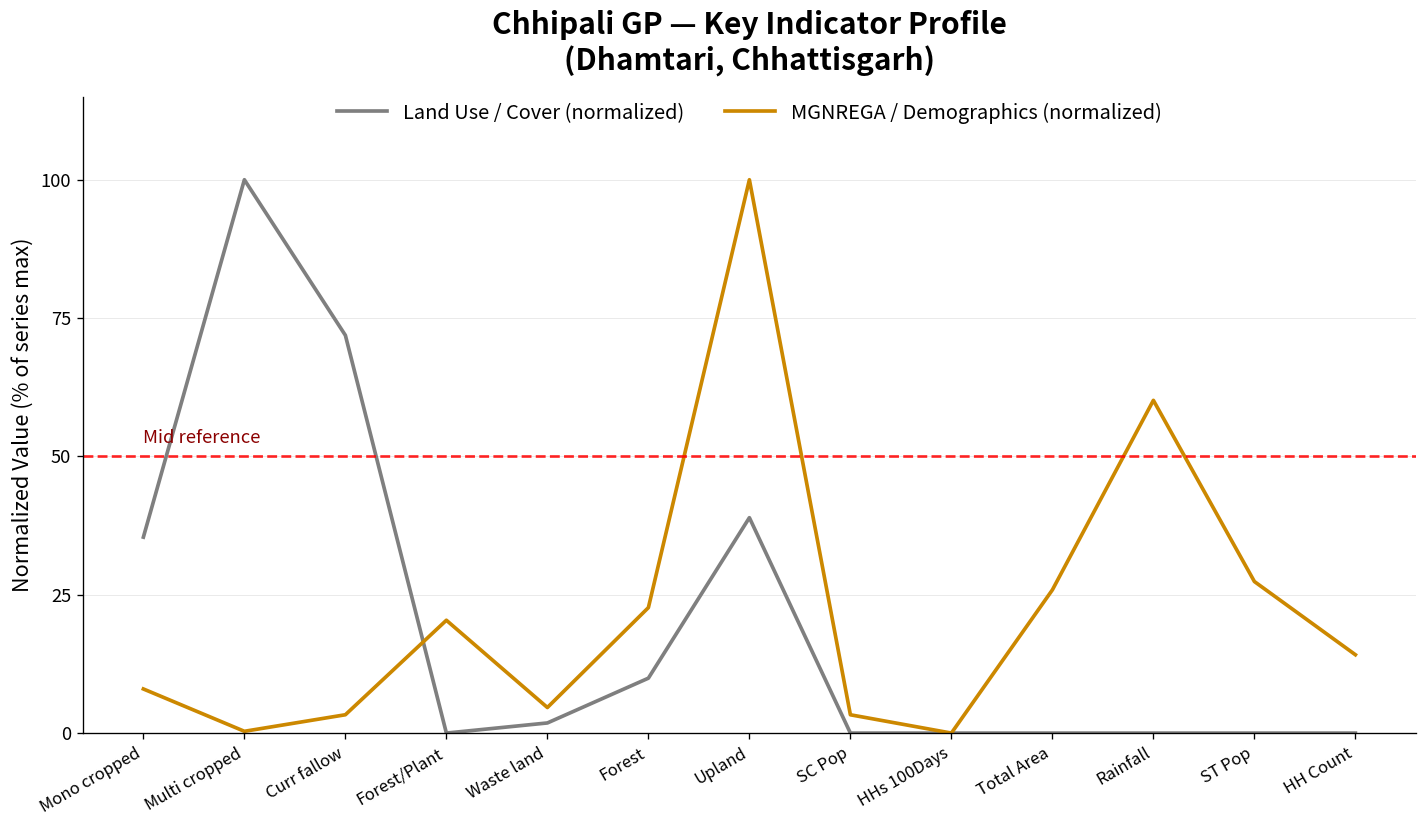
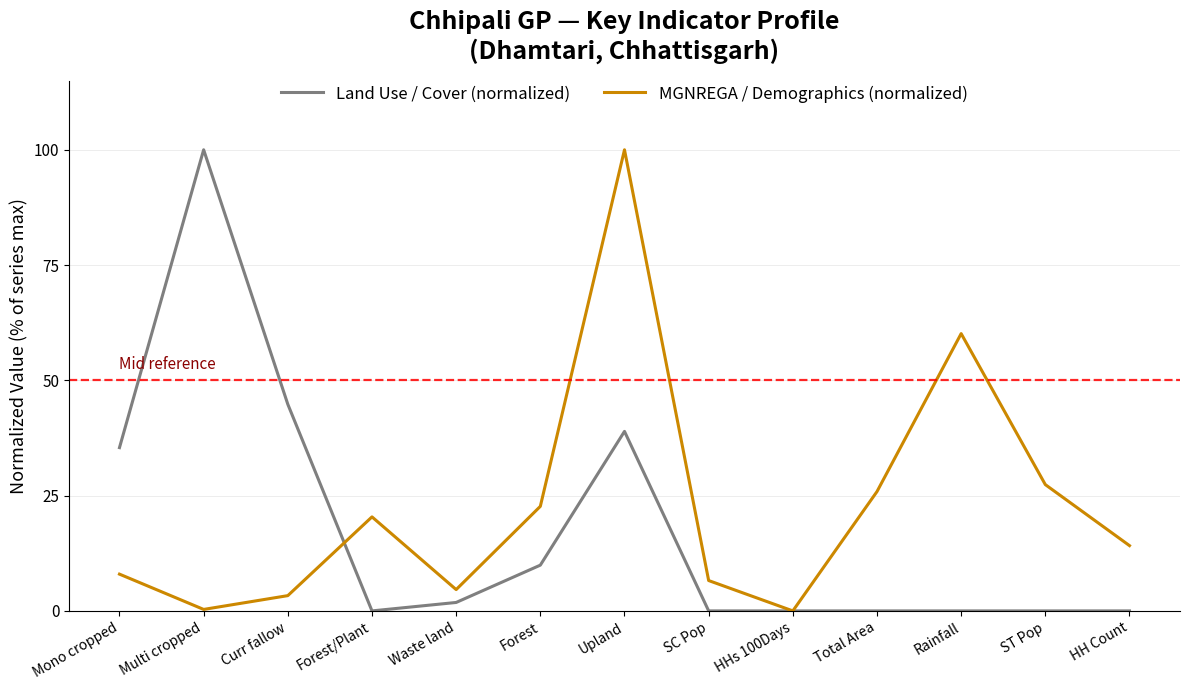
Land Use / Cover (normalized), Curr fallow: 72 -> 45
MGNREGA / Demographics (normalized), SC Pop: 3 -> 7
